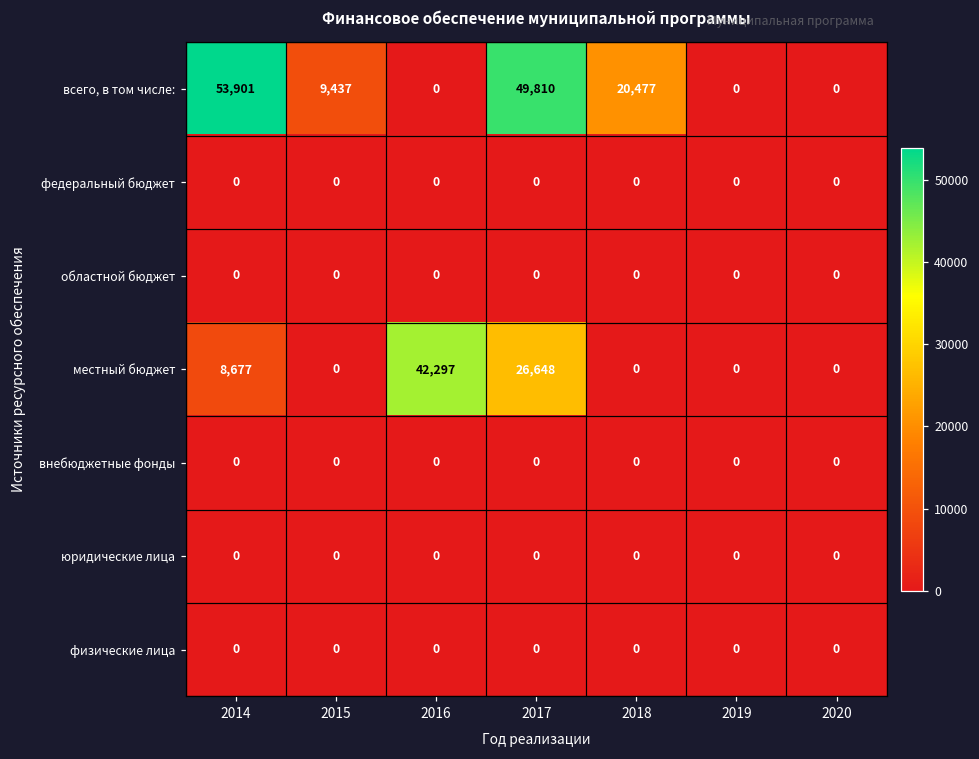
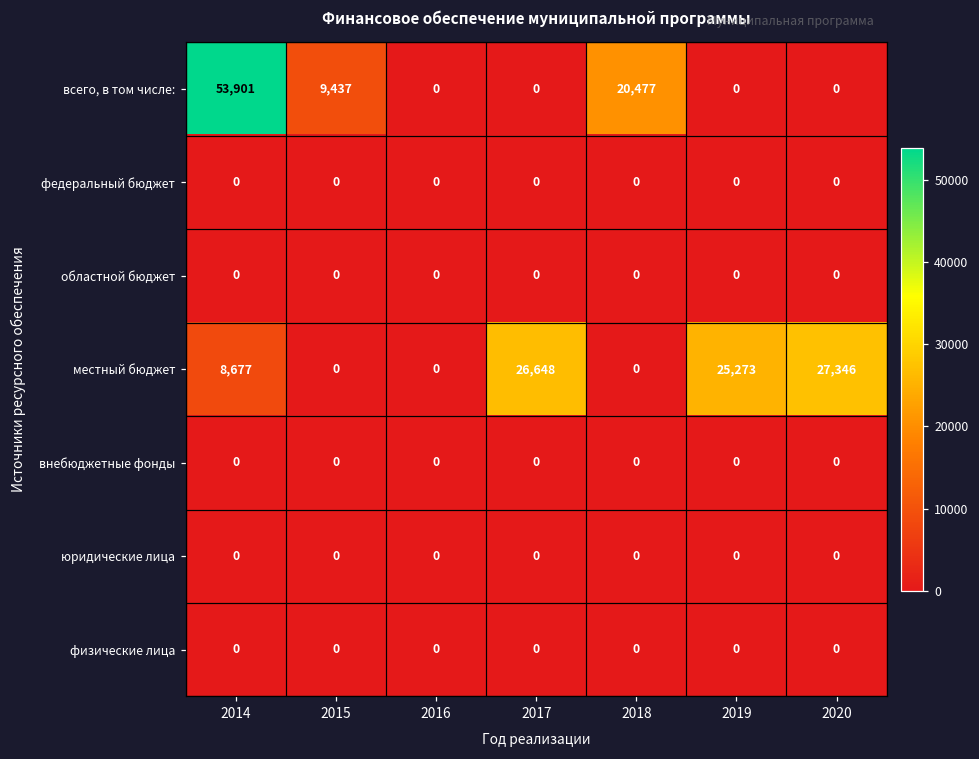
всего, в том числе:, 2017: 49,810 -> 0
местный бюджет, 2016: 42,297 -> 0
местный бюджет, 2019: 0 -> 25,273
местный бюджет, 2020: 0 -> 27,346
